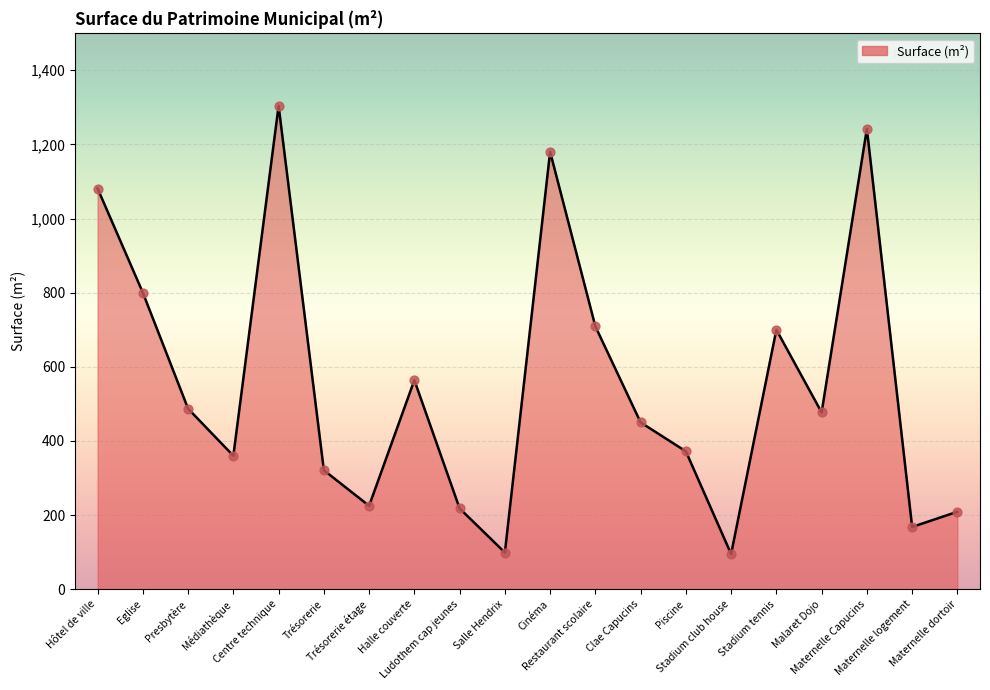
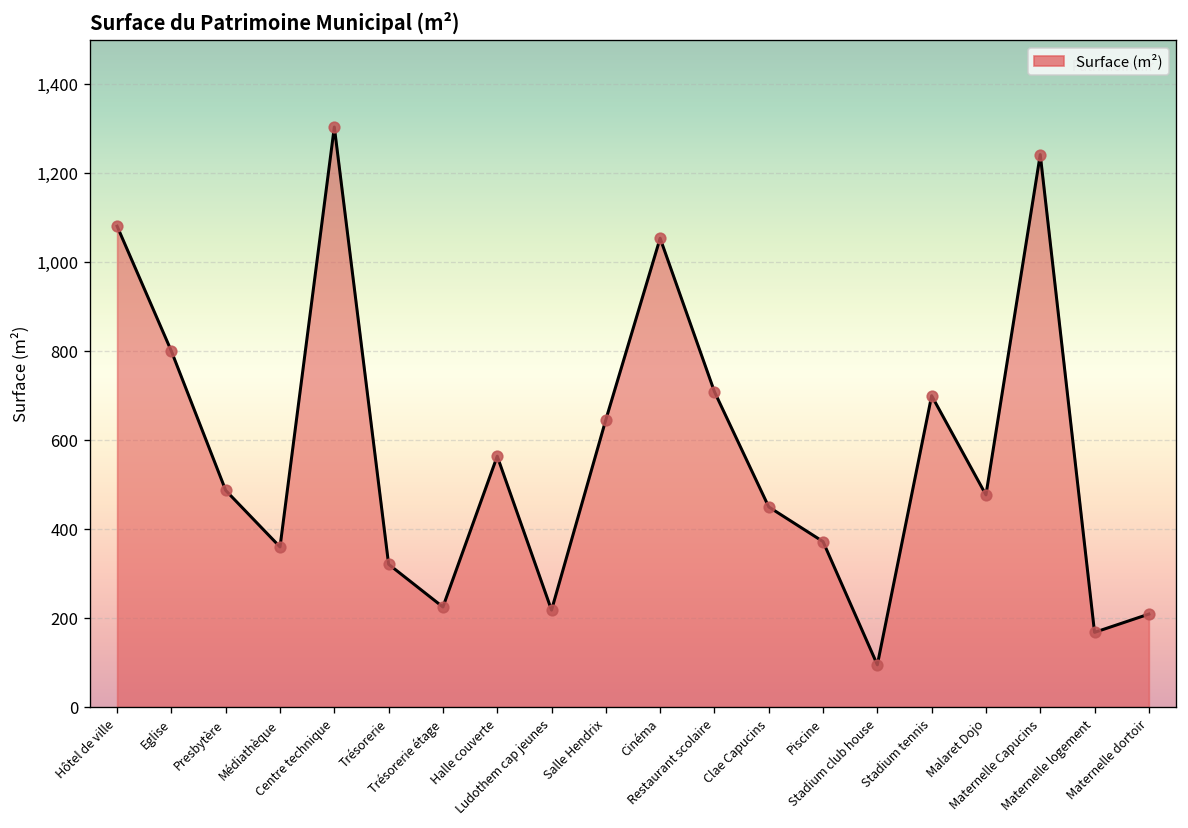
Salle Hendrix: 100 -> 650
Cinéma: 1,180 -> 1,050
